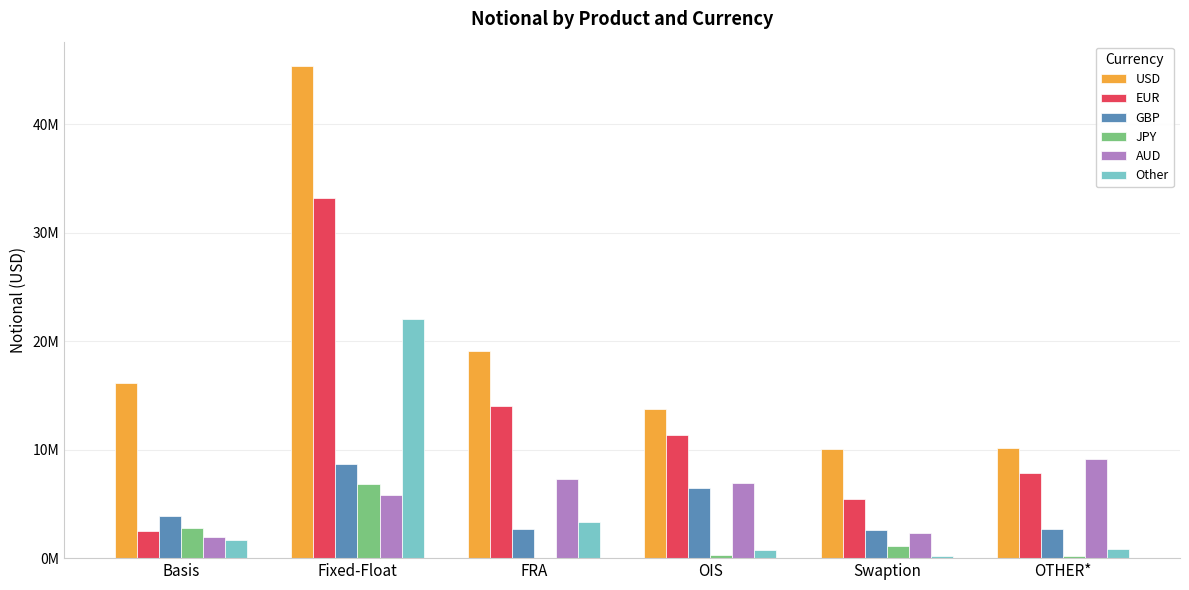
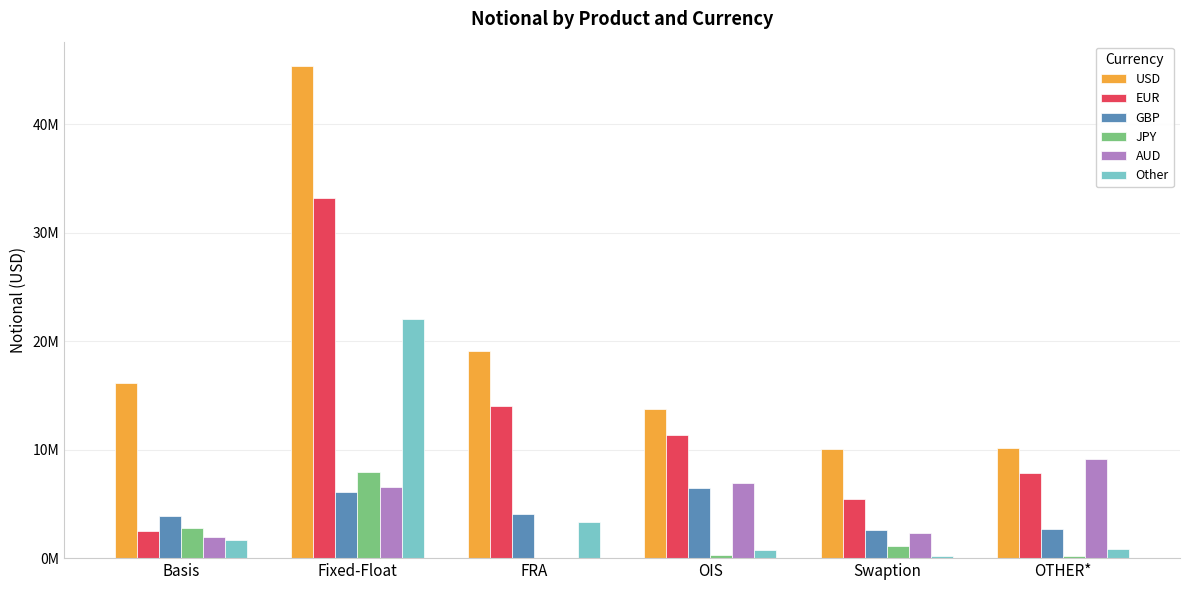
GBP, Fixed-Float: 8700000 -> 6100000
JPY, Fixed-Float: 6800000 -> 8000000
AUD, Fixed-Float: 5800000 -> 6600000
GBP, FRA: 2700000 -> 4100000
AUD, FRA: 7300000 -> 0
